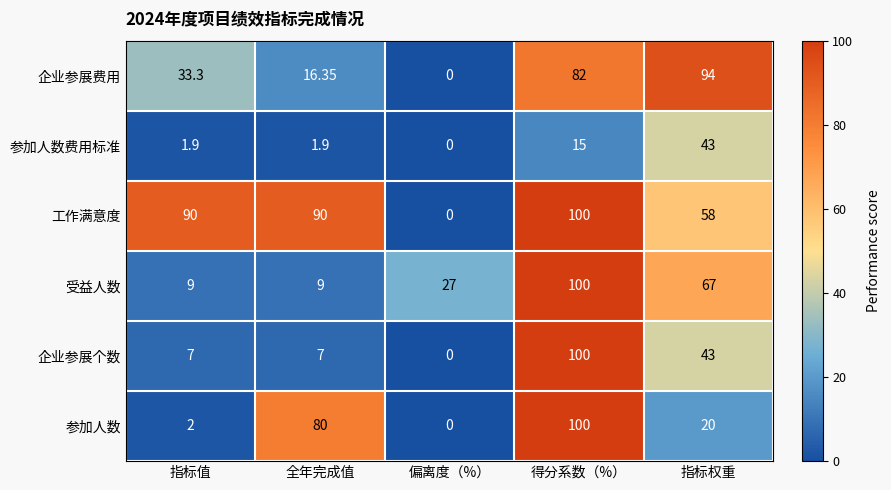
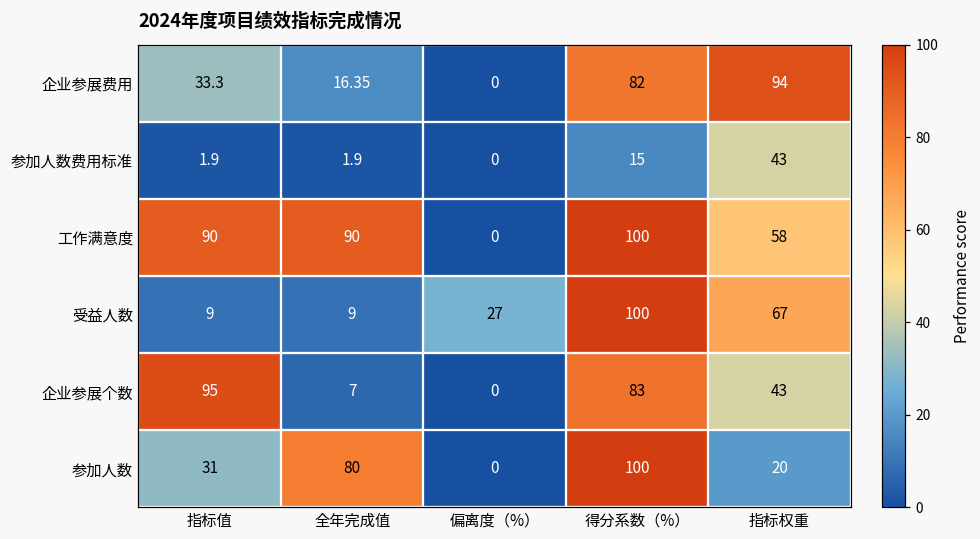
企业参展个数, 指标值: 7 -> 95
企业参展个数, 得分系数（%）: 100 -> 83
参加人数, 指标值: 2 -> 31
